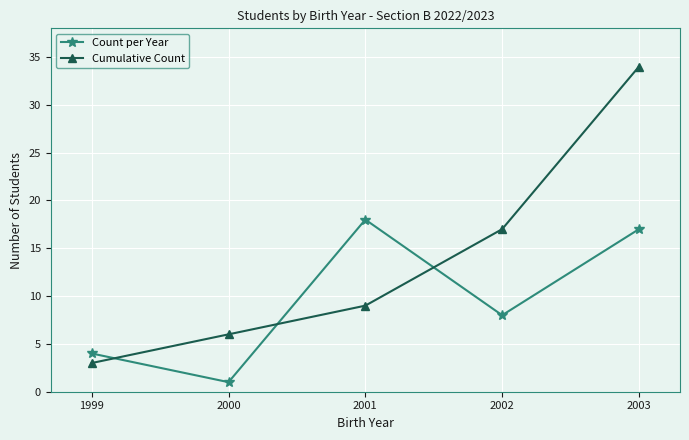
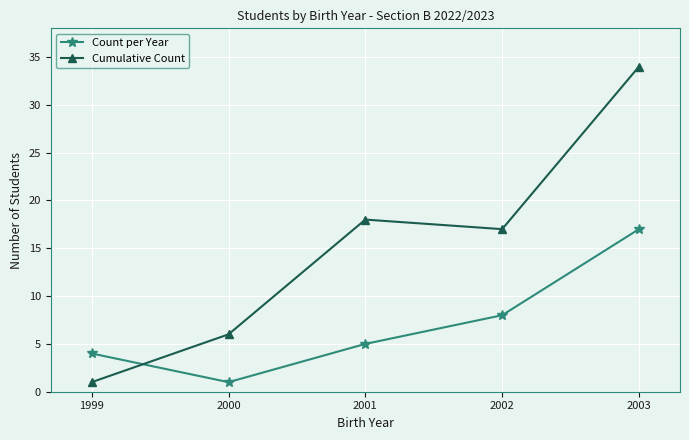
Cumulative Count, 1999: 3 -> 1
Count per Year, 2001: 18 -> 5
Cumulative Count, 2001: 9 -> 18
